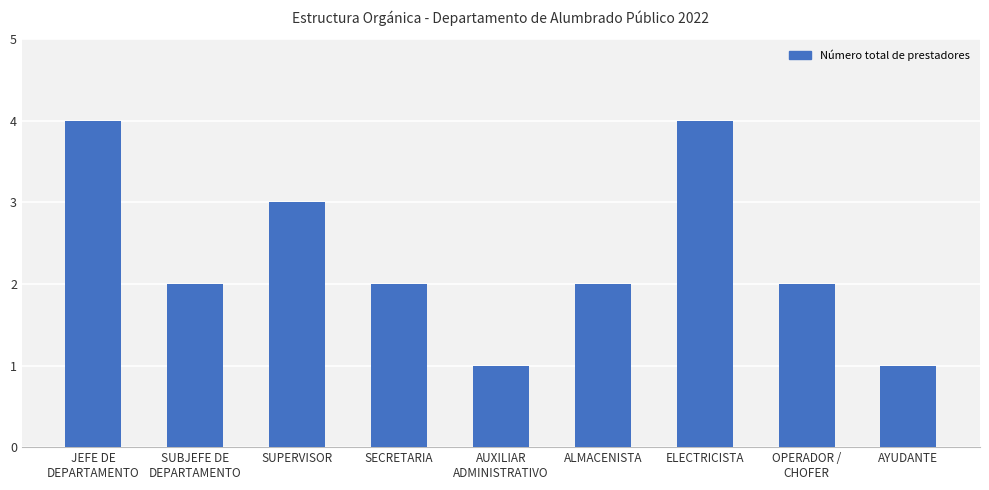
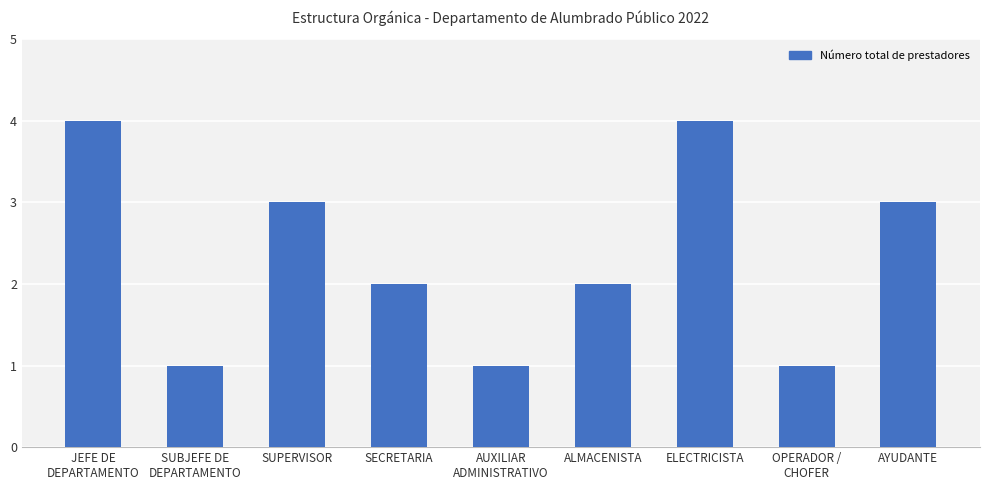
SUBJEFE DE DEPARTAMENTO: 2 -> 1
OPERADOR / CHOFER: 2 -> 1
AYUDANTE: 1 -> 3
